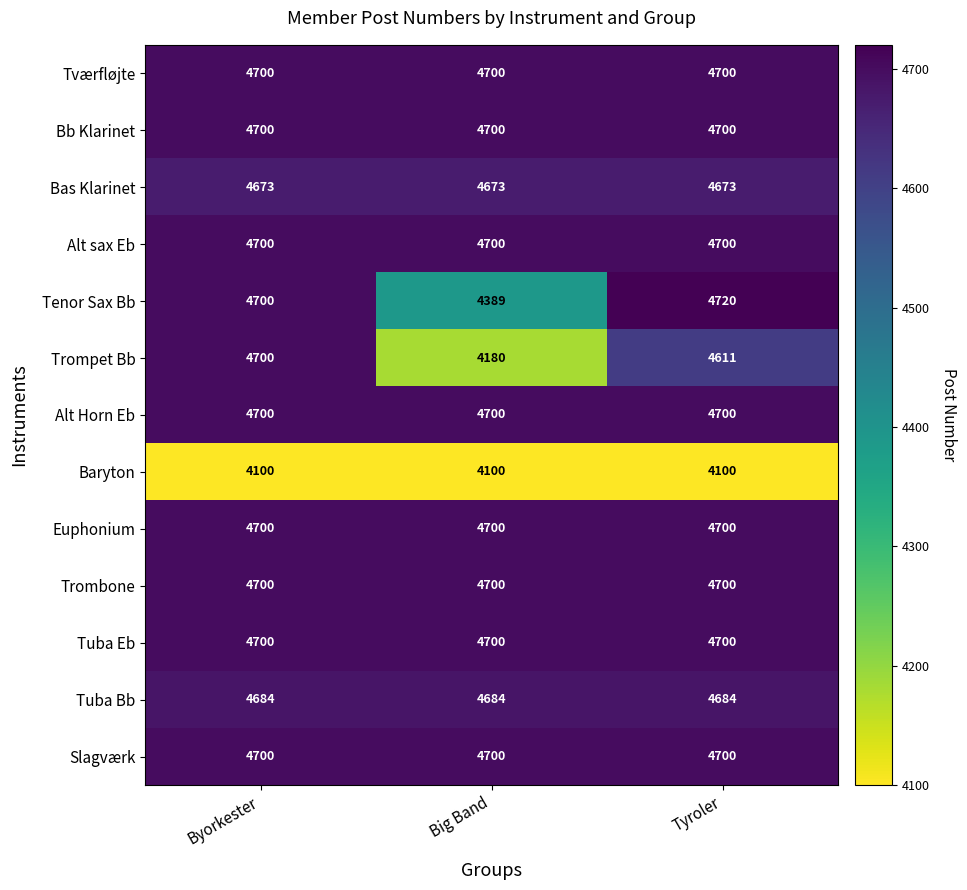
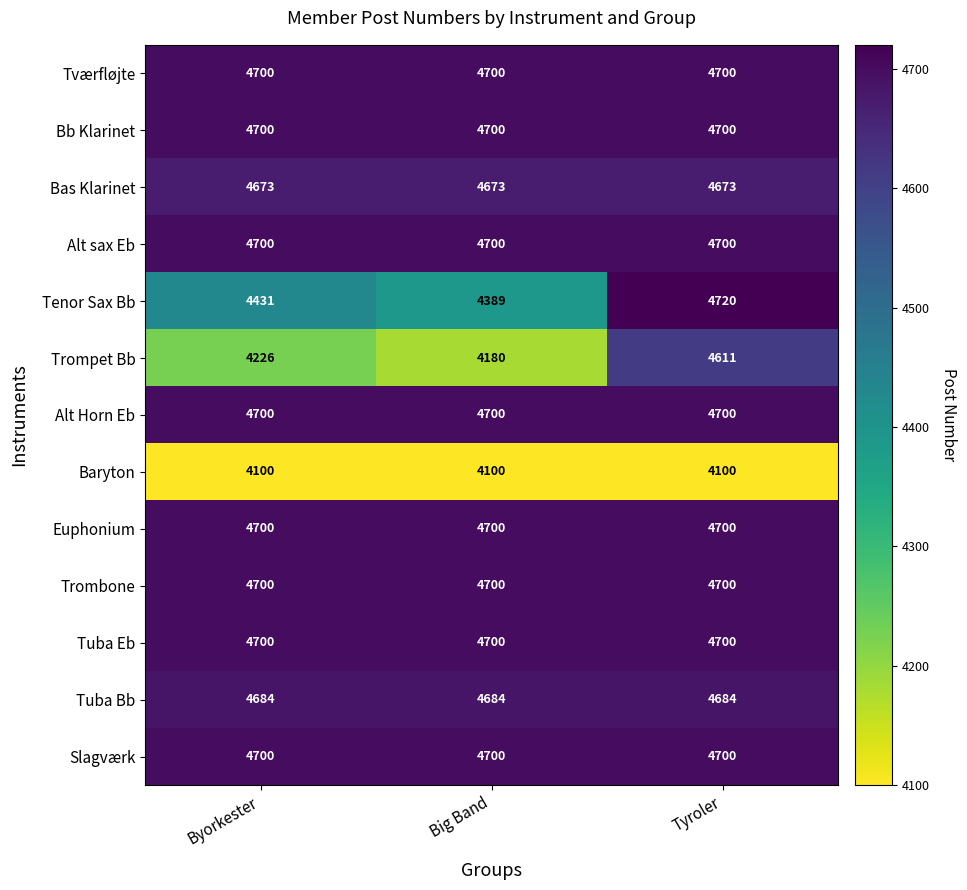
Tenor Sax Bb, Byorkester: 4700 -> 4431
Trompet Bb, Byorkester: 4700 -> 4226
